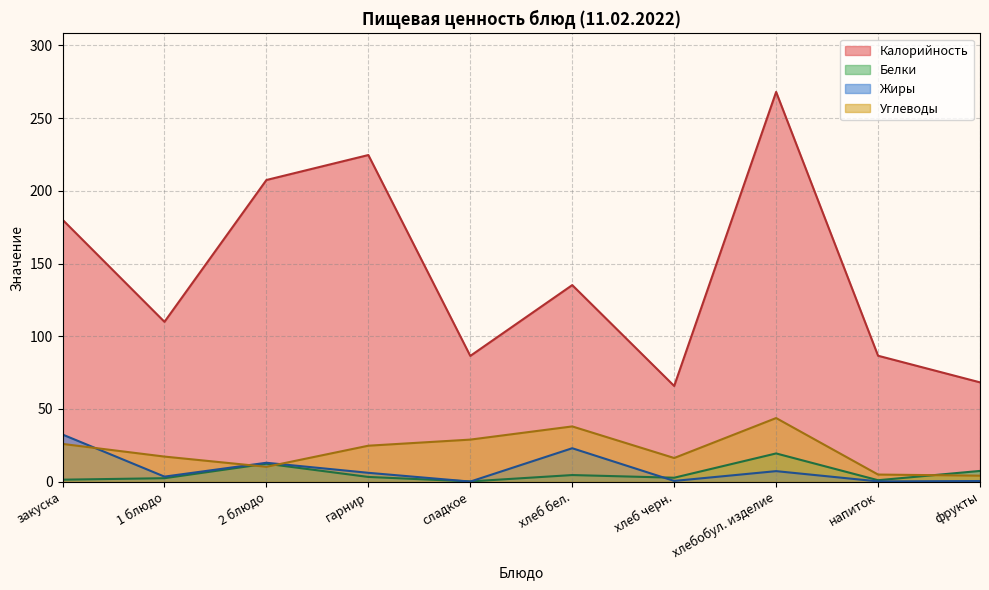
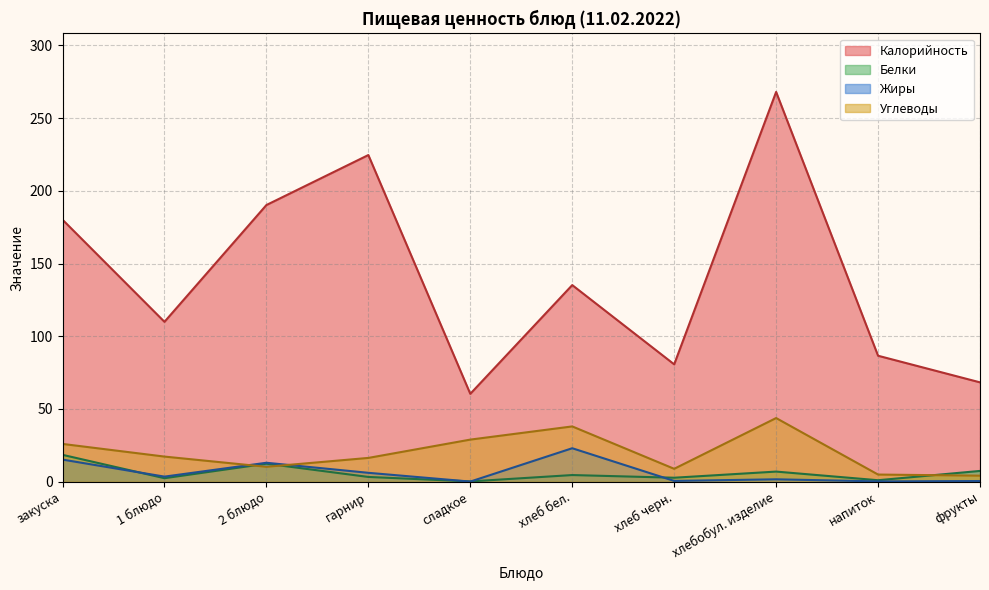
Белки, закуска: 1 -> 18
Жиры, закуска: 32 -> 15
Калорийность, 2 блюдо: 207 -> 190
Углеводы, гарнир: 25 -> 16
Калорийность, сладкое: 86 -> 60
Калорийность, хлеб черн.: 66 -> 81
Углеводы, хлеб черн.: 16 -> 9
Белки, хлебобул. изделие: 19 -> 7
Жиры, хлебобул. изделие: 7 -> 2
